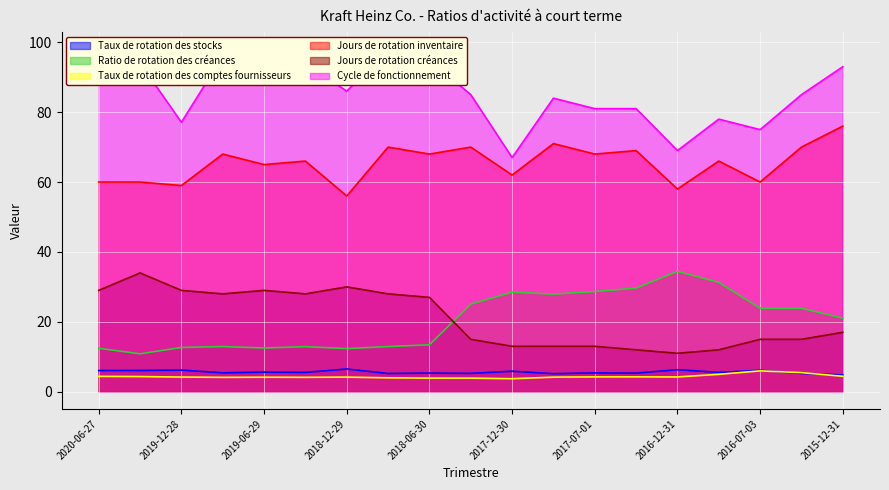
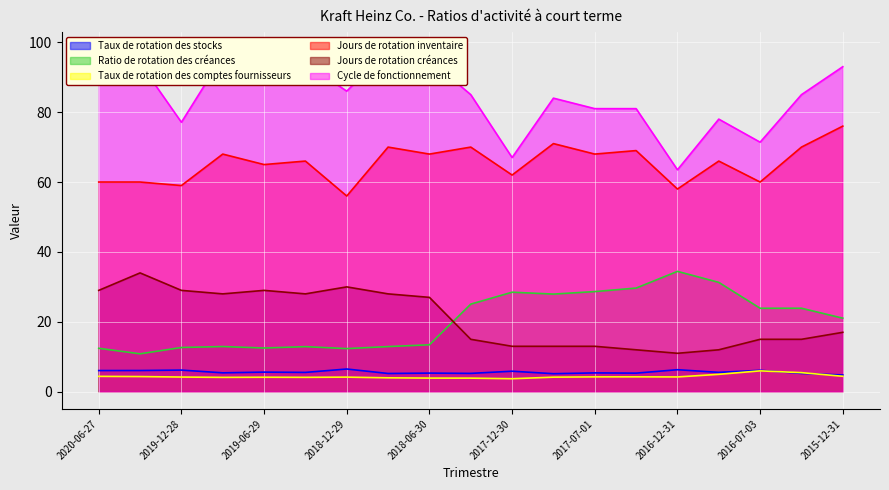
Cycle de fonctionnement, 2016-12-31: 69 -> 64
Cycle de fonctionnement, 2016-07-03: 75 -> 71
